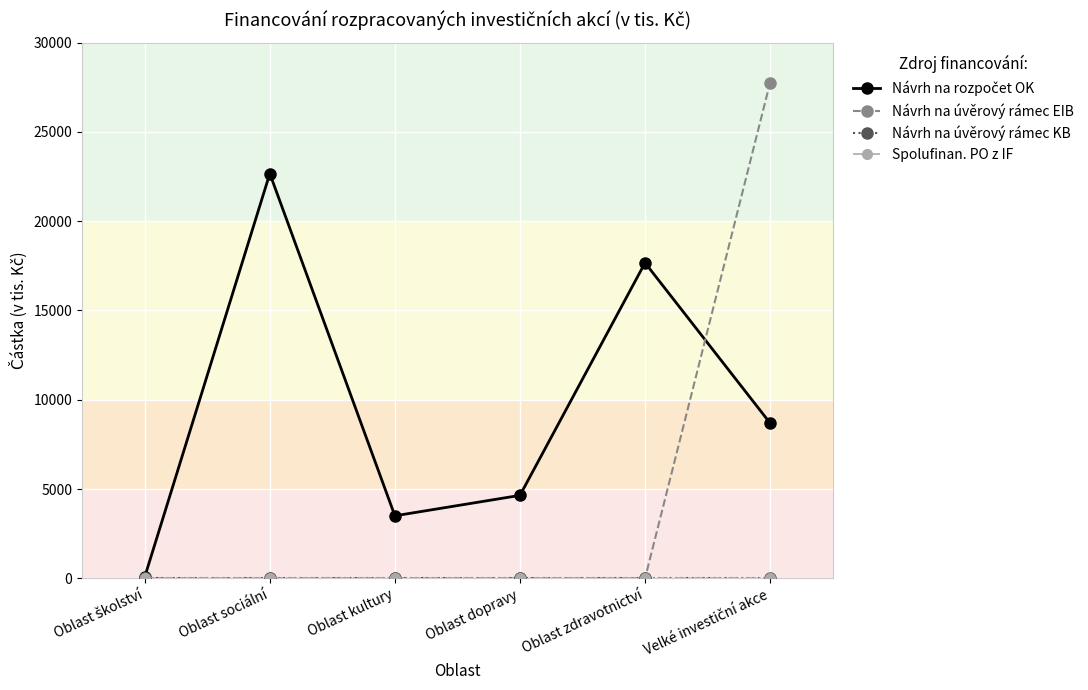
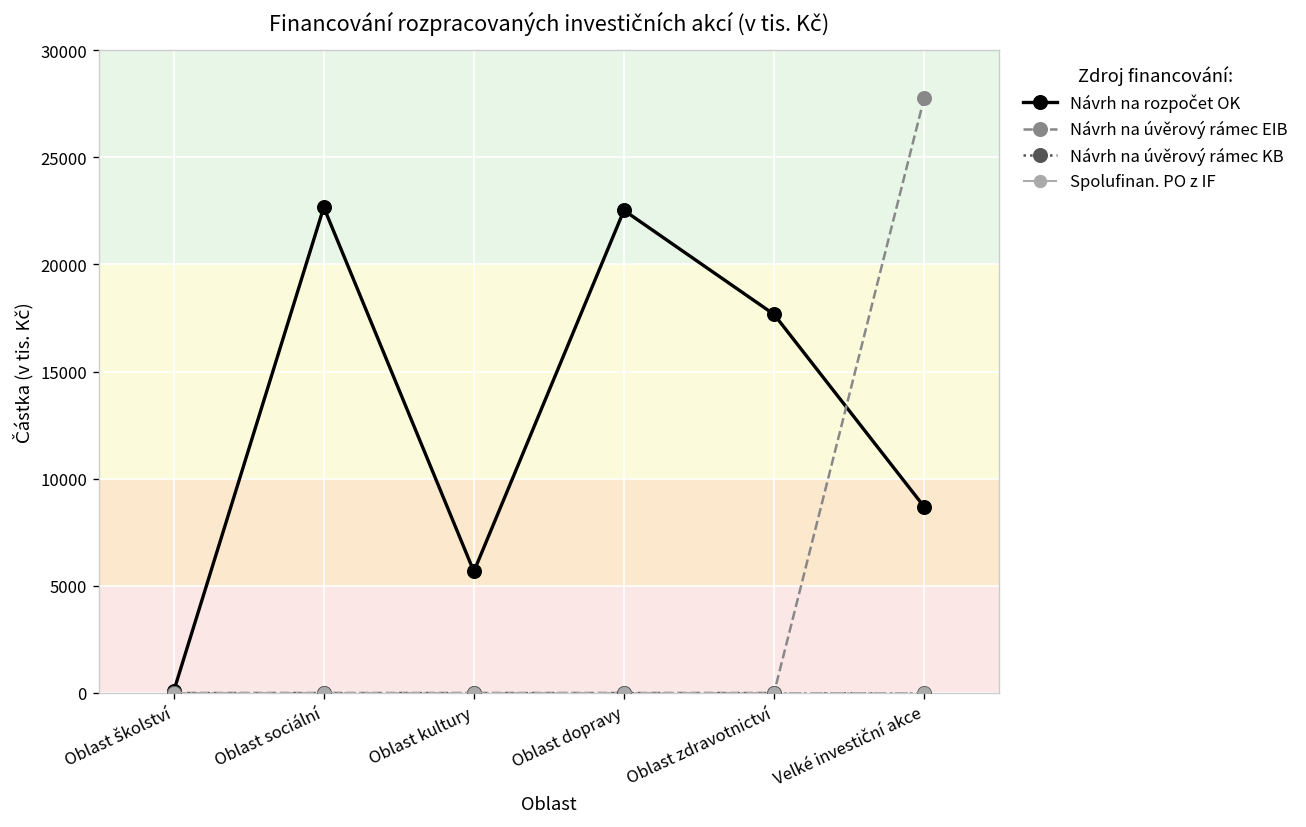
Návrh na rozpočet OK, Oblast kultury: 3500 -> 5700
Návrh na rozpočet OK, Oblast dopravy: 4600 -> 22500
